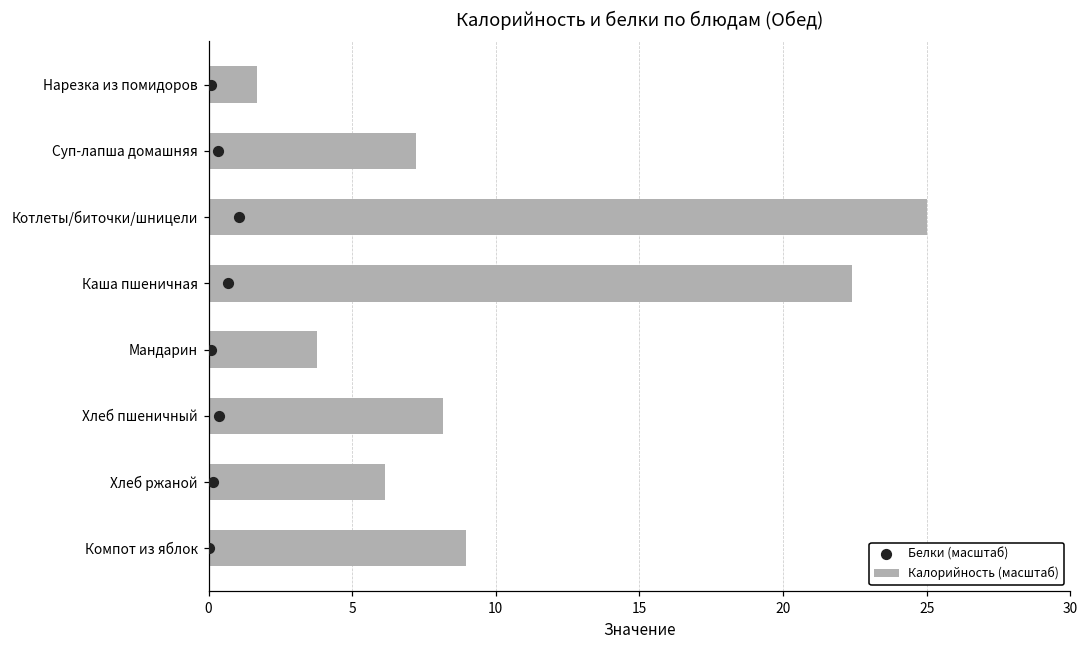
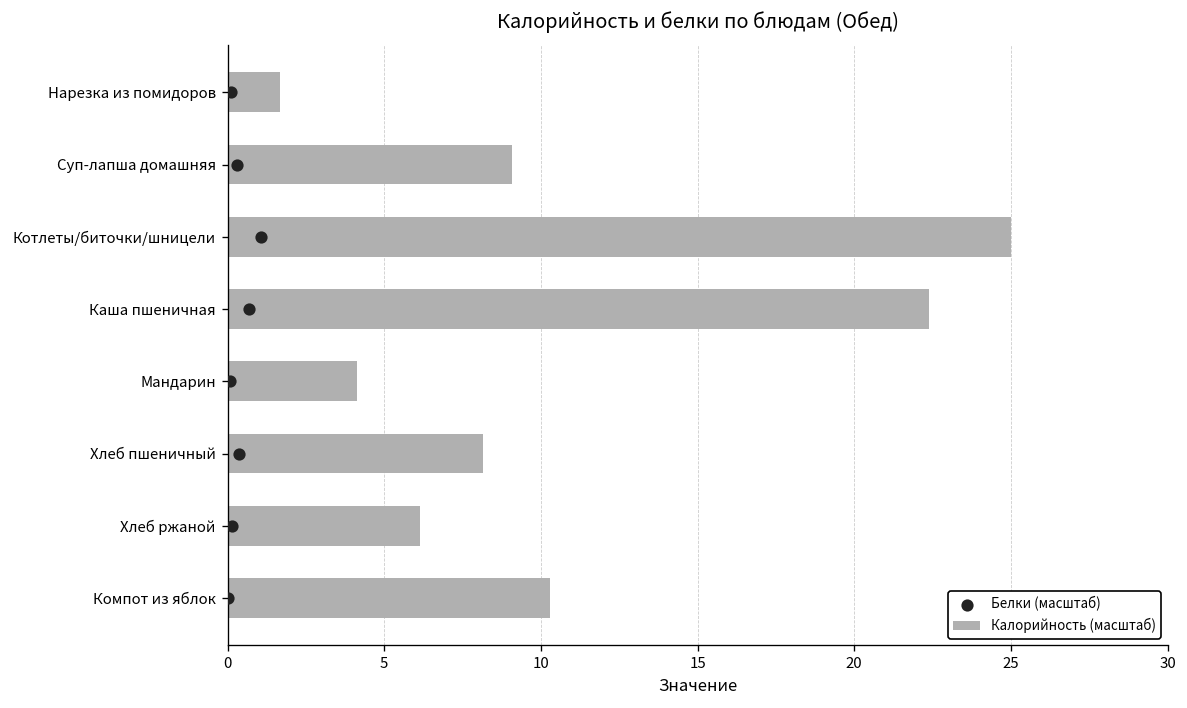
Калорийность (масштаб), Суп-лапша домашняя: 7.2 -> 9.1
Калорийность (масштаб), Мандарин: 3.8 -> 4.1
Калорийность (масштаб), Компот из яблок: 9.0 -> 10.3
